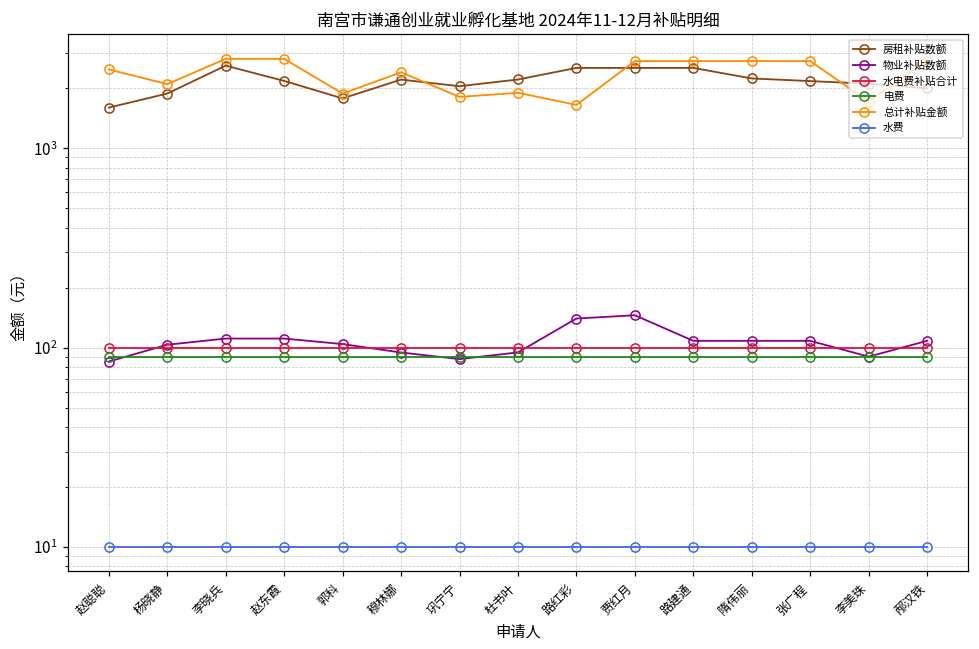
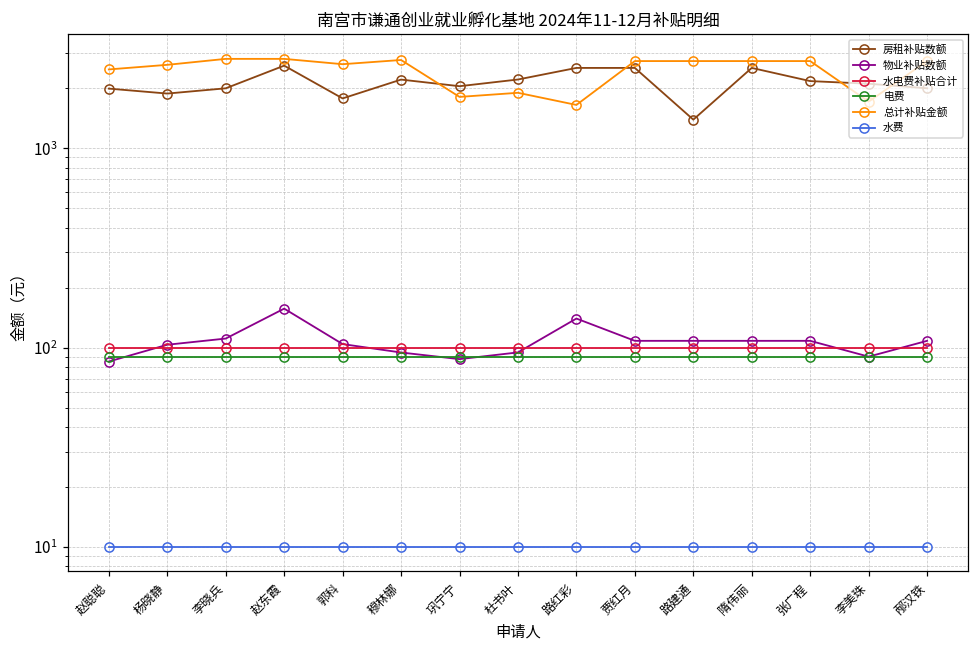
房租补贴数额, 赵聪聪: 1600 -> 2000
总计补贴金额, 杨晓静: 2100 -> 2600
房租补贴数额, 李晓兵: 2600 -> 2000
房租补贴数额, 赵东霞: 2200 -> 2600
物业补贴数额, 赵东霞: 110 -> 160
总计补贴金额, 郭科: 1900 -> 2600
总计补贴金额, 穆林娜: 2400 -> 2800
物业补贴数额, 贾红月: 150 -> 110
房租补贴数额, 路建通: 2500 -> 1400
房租补贴数额, 隋伟丽: 2200 -> 2500
